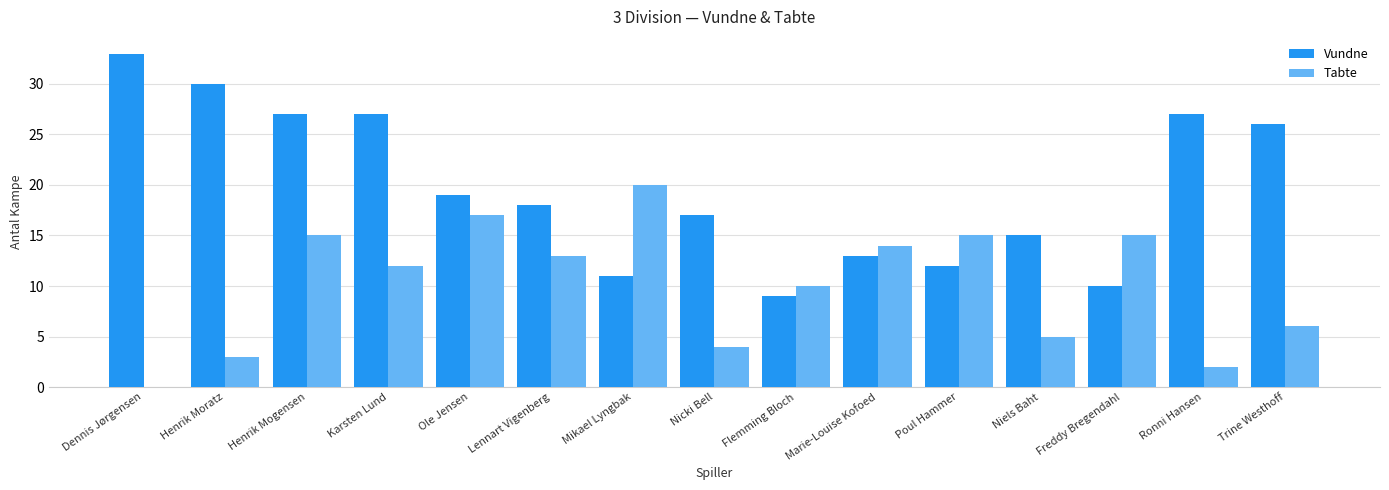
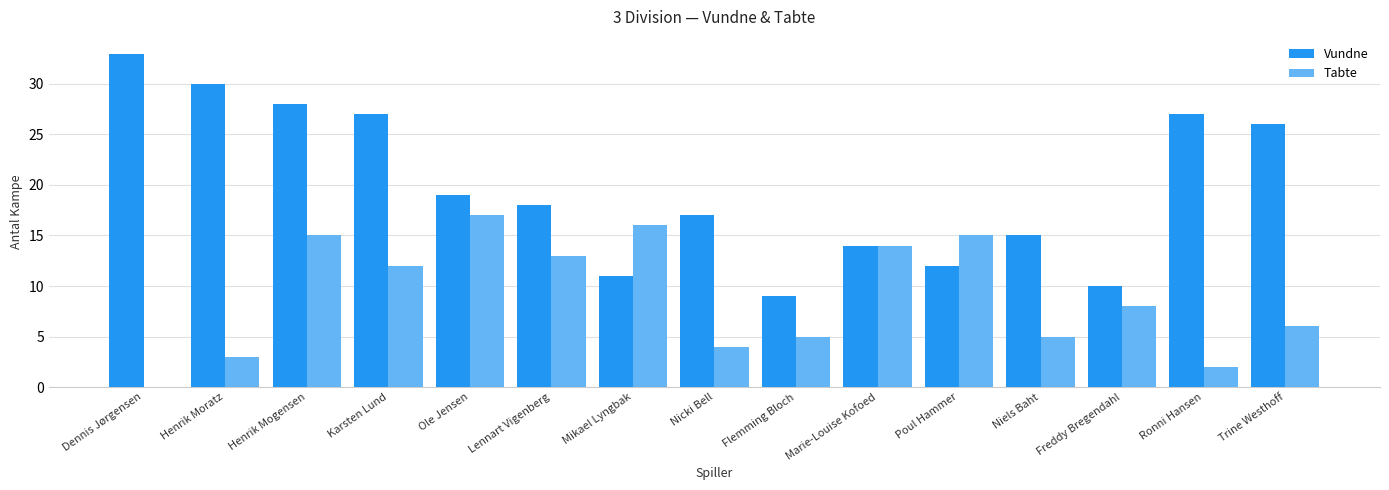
Vundne, Henrik Mogensen: 27 -> 28
Tabte, Mikael Lyngbak: 20 -> 16
Tabte, Flemming Bloch: 10 -> 5
Vundne, Marie-Louise Kofoed: 13 -> 14
Tabte, Freddy Bregendahl: 15 -> 8
